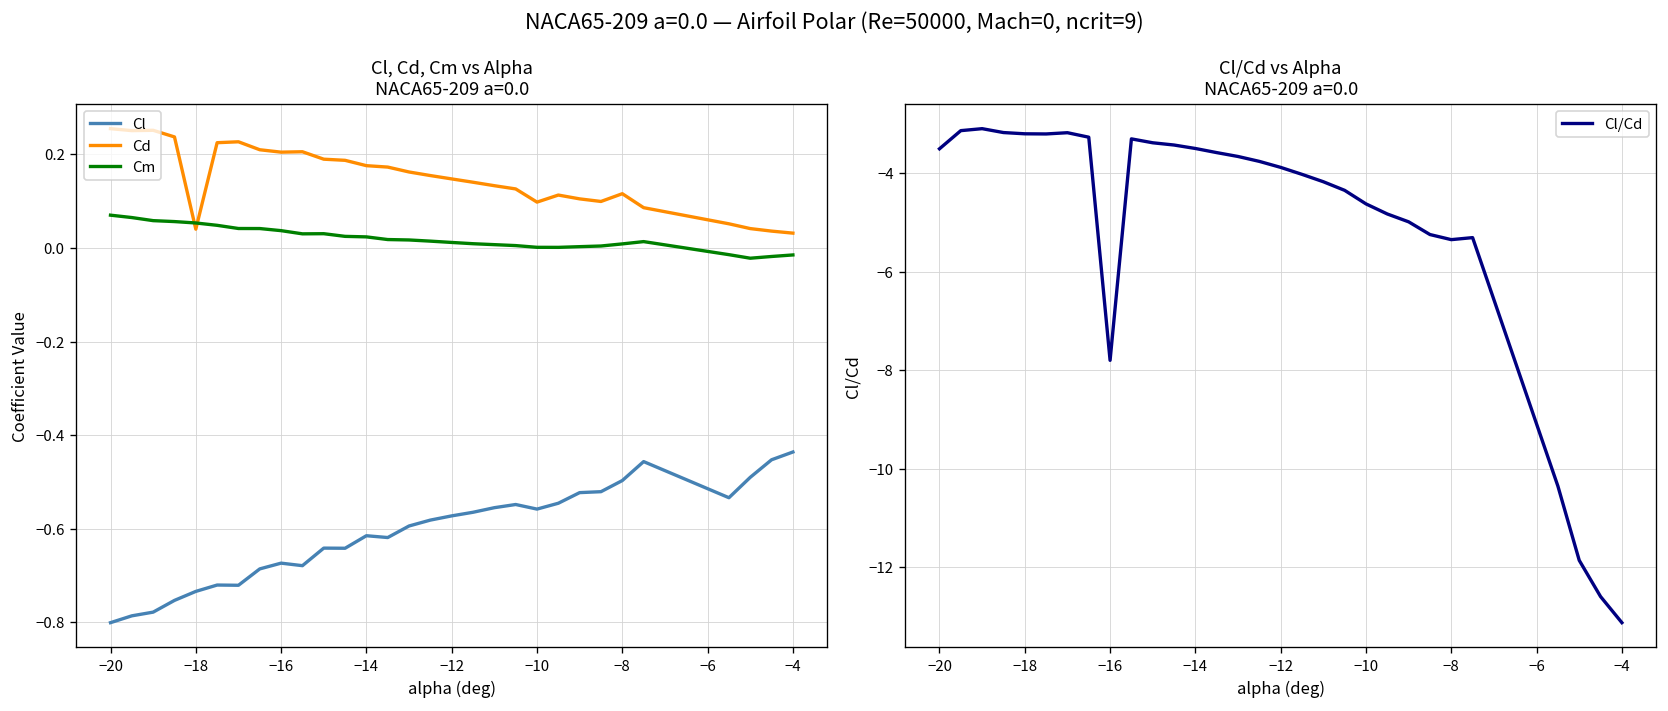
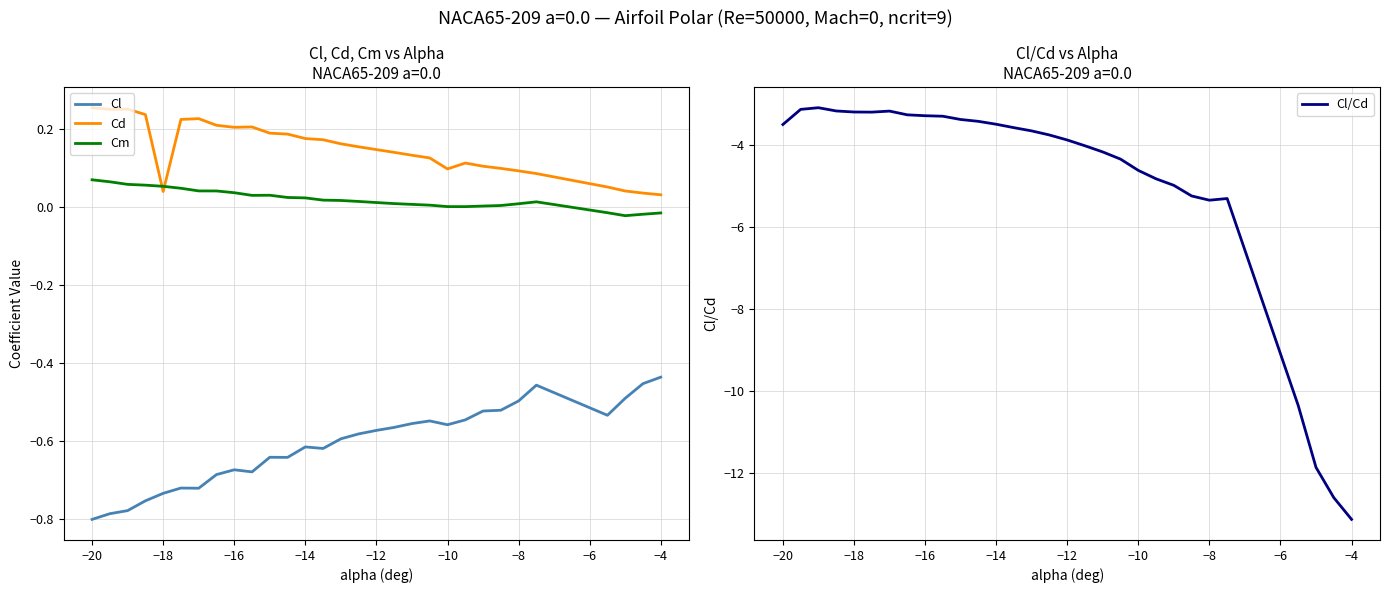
Cl, Cd, Cm vs Alpha NACA65-209 a=0.0, Cd, −8: 0.12 -> 0.09
Cl/Cd vs Alpha NACA65-209 a=0.0, −16: -7.8 -> -3.3
